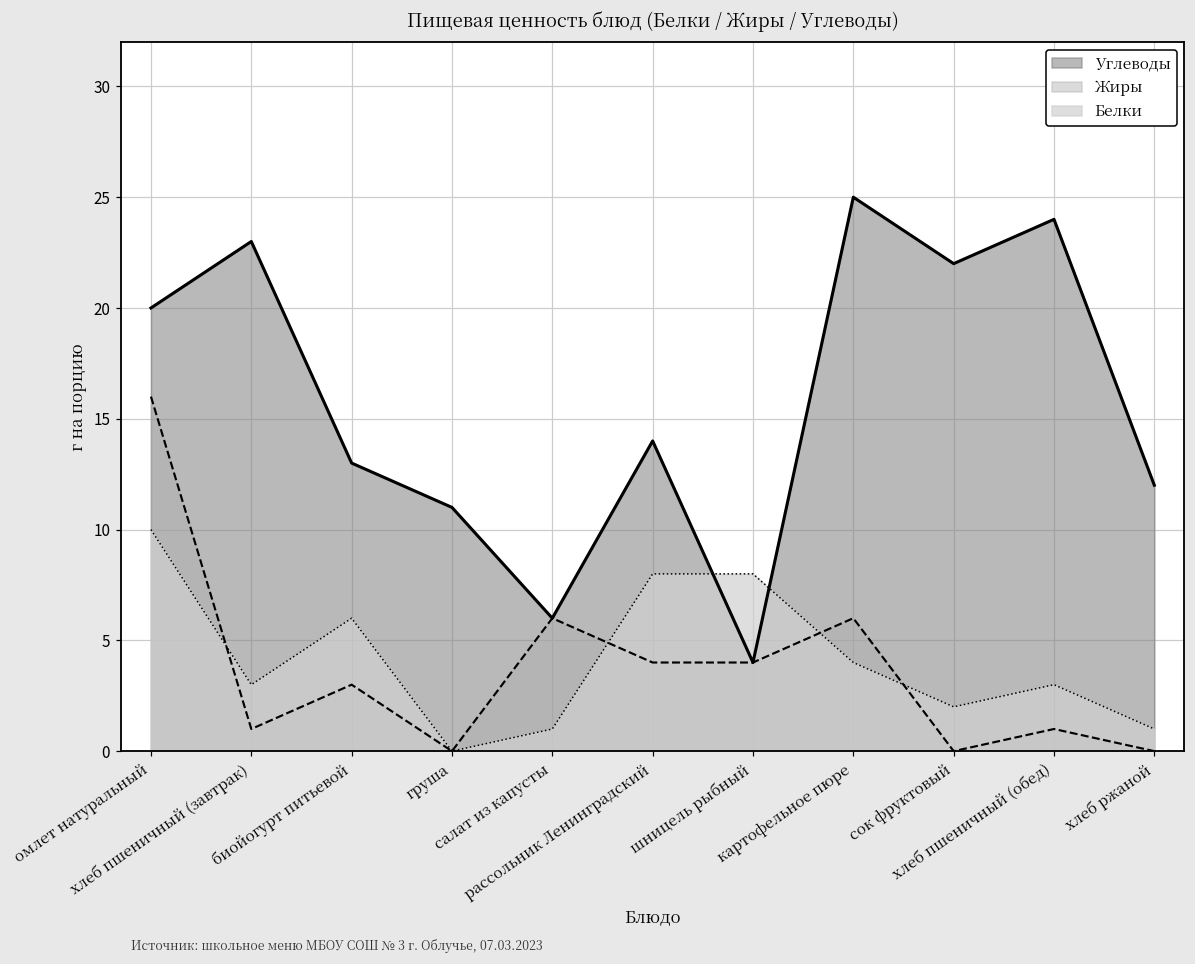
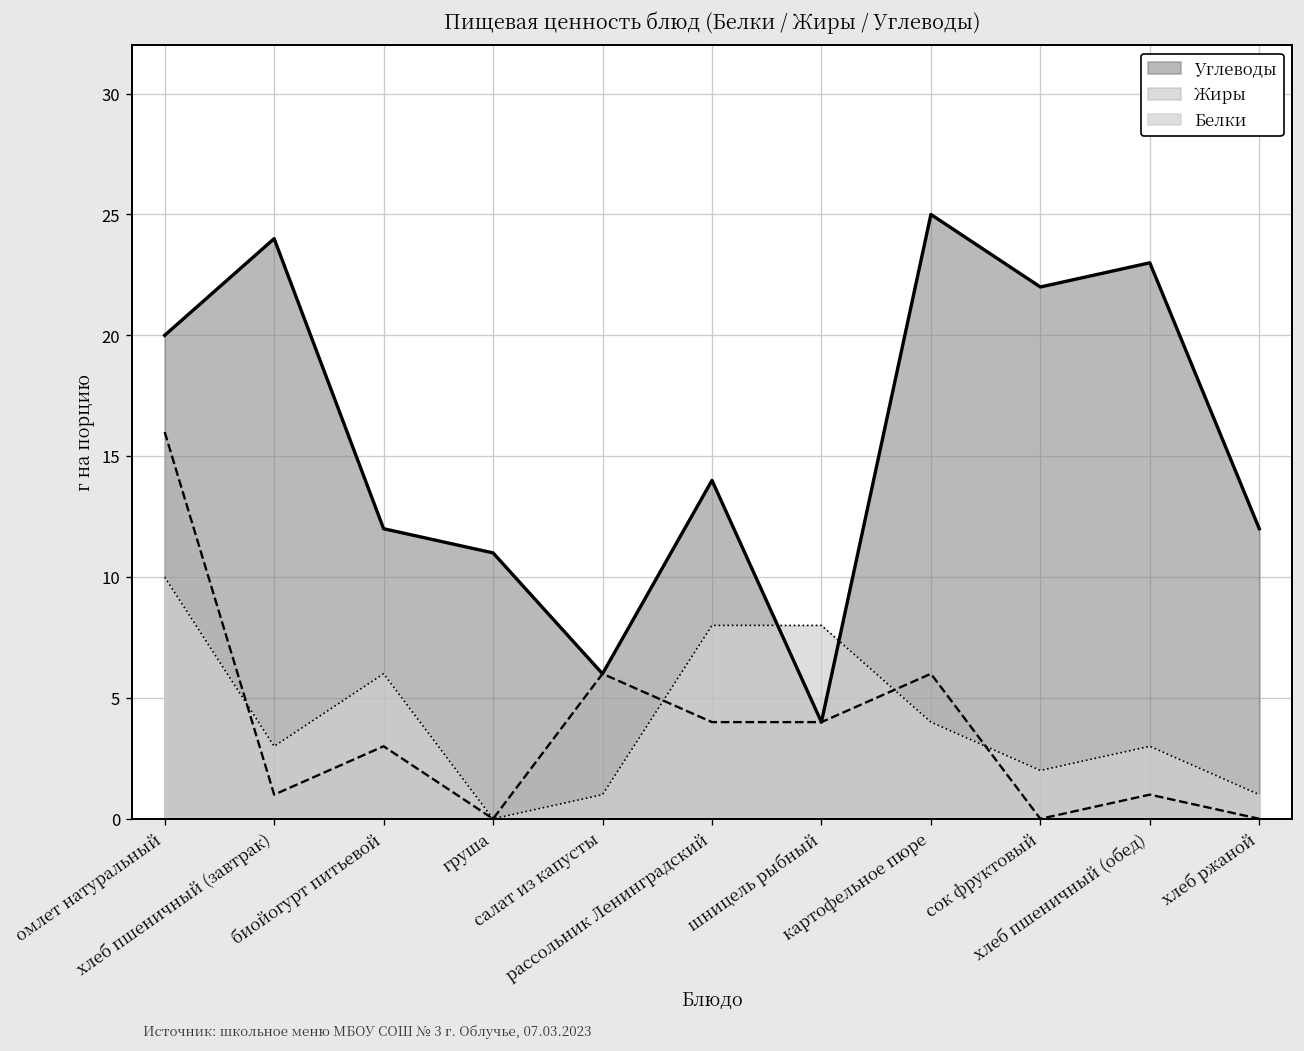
Углеводы, хлеб пшеничный (завтрак): 23 -> 24
Углеводы, биойогурт питьевой: 13 -> 12
Углеводы, хлеб пшеничный (обед): 24 -> 23
